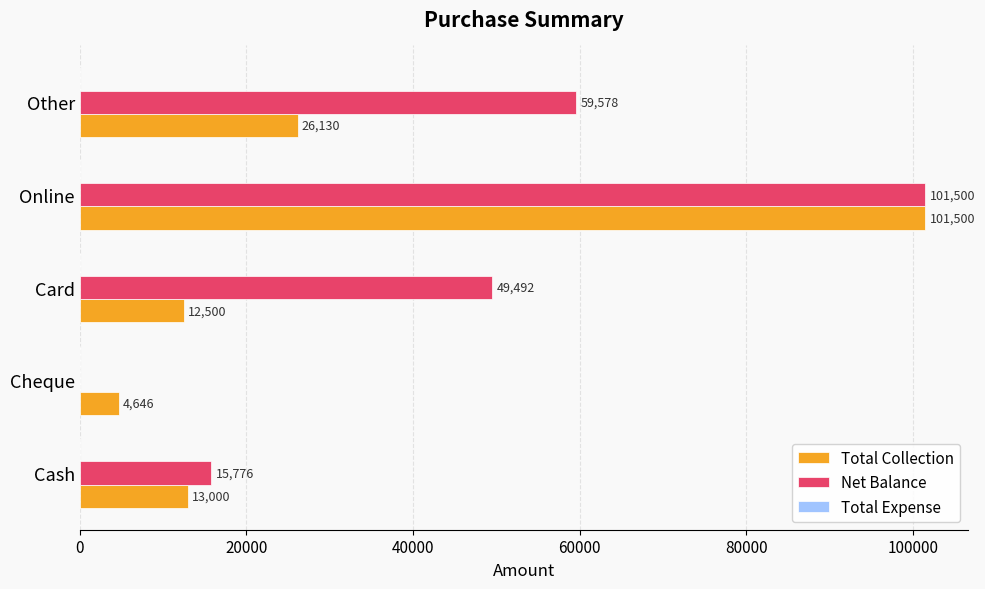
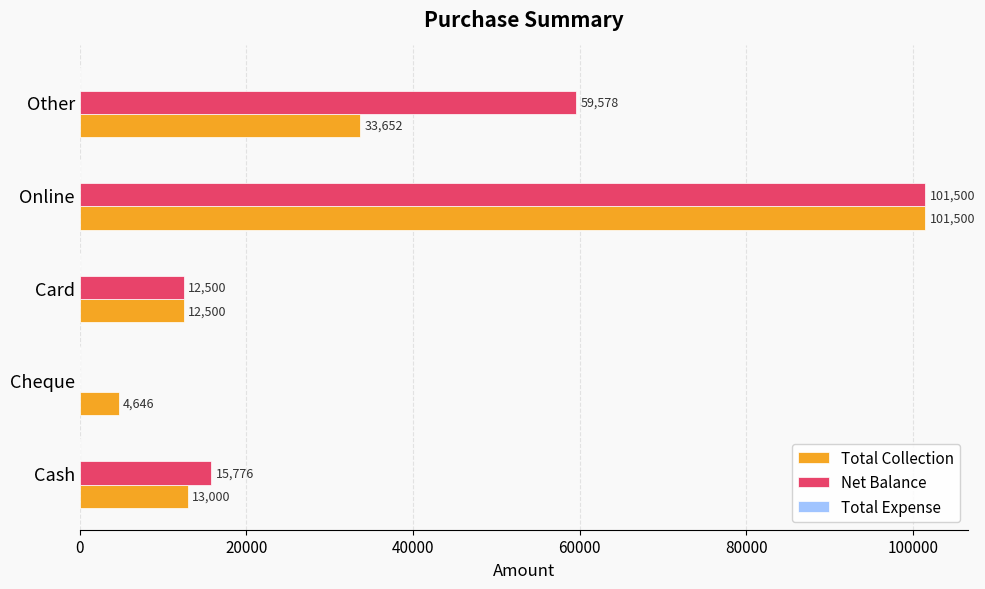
Total Collection, Other: 26,130 -> 33,652
Net Balance, Card: 49,492 -> 12,500
